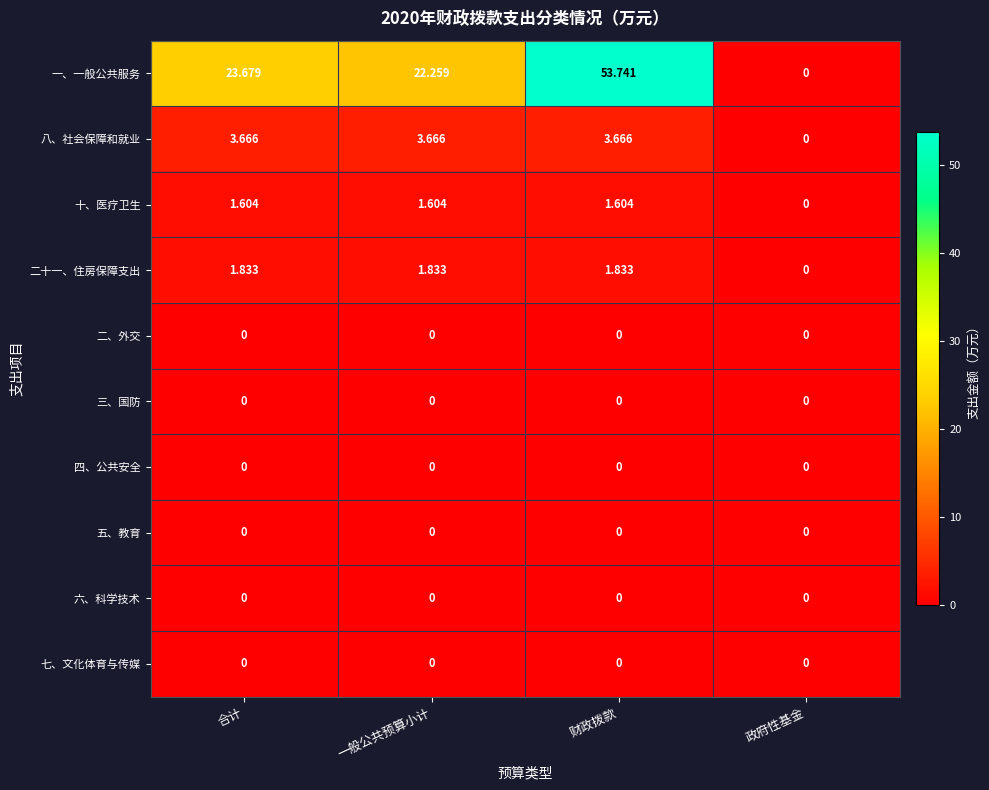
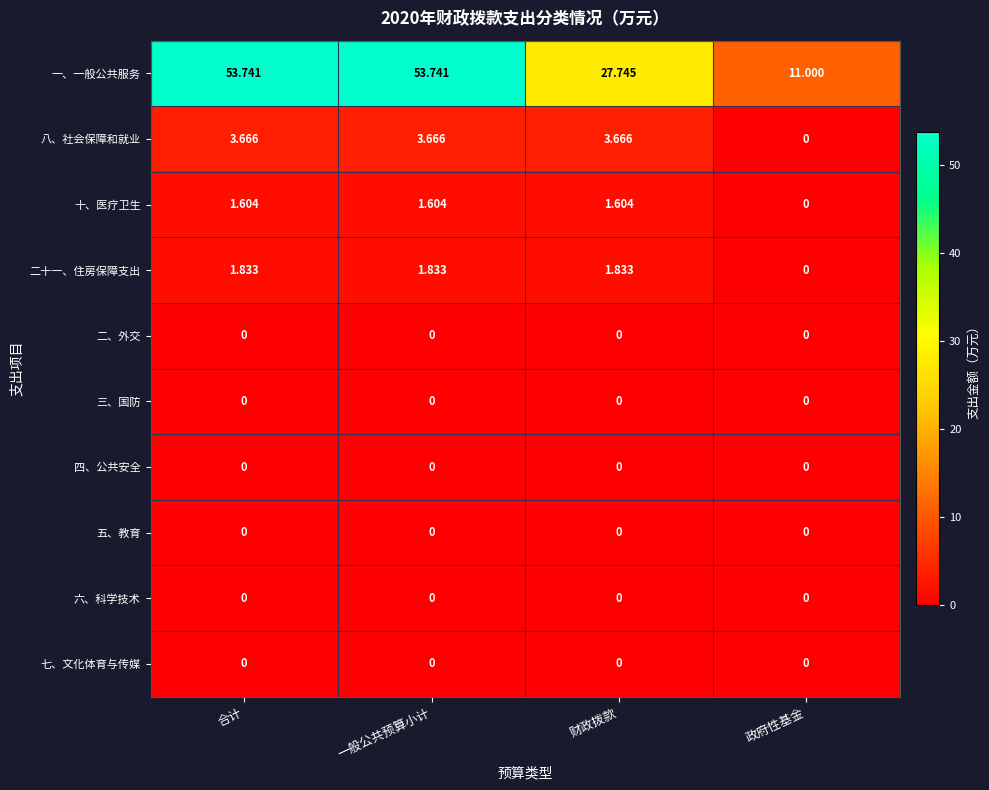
一、一般公共服务, 合计: 23.679 -> 53.741
一、一般公共服务, 一般公共预算小计: 22.259 -> 53.741
一、一般公共服务, 财政拨款: 53.741 -> 27.745
一、一般公共服务, 政府性基金: 0 -> 11.000
